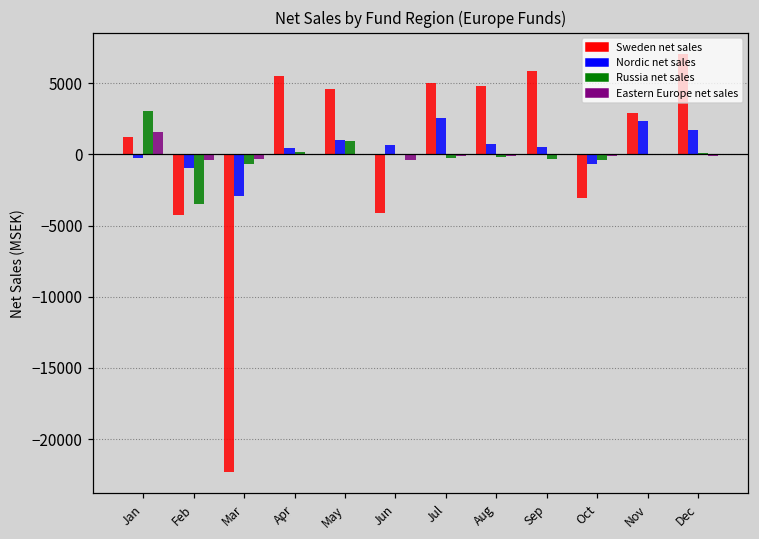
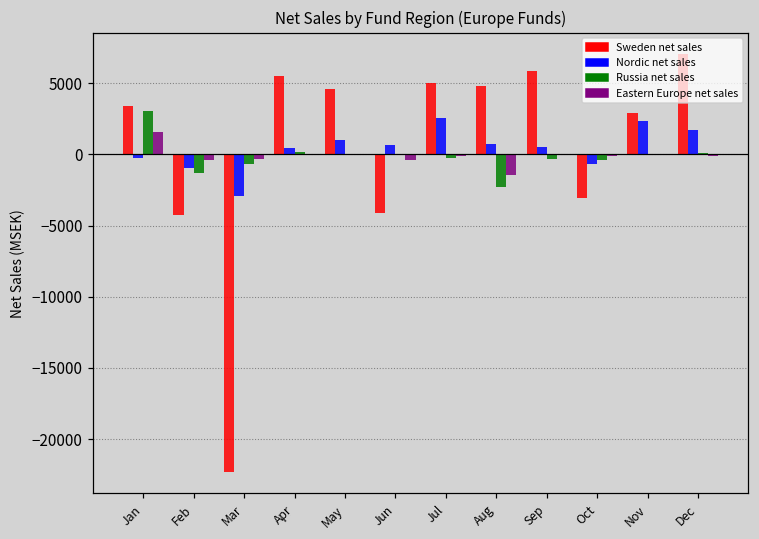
Sweden net sales, Jan: 1200 -> 3400
Russia net sales, Feb: -3500 -> -1300
Russia net sales, May: 900 -> 0
Russia net sales, Aug: -200 -> -2300
Eastern Europe net sales, Aug: -100 -> -1500
